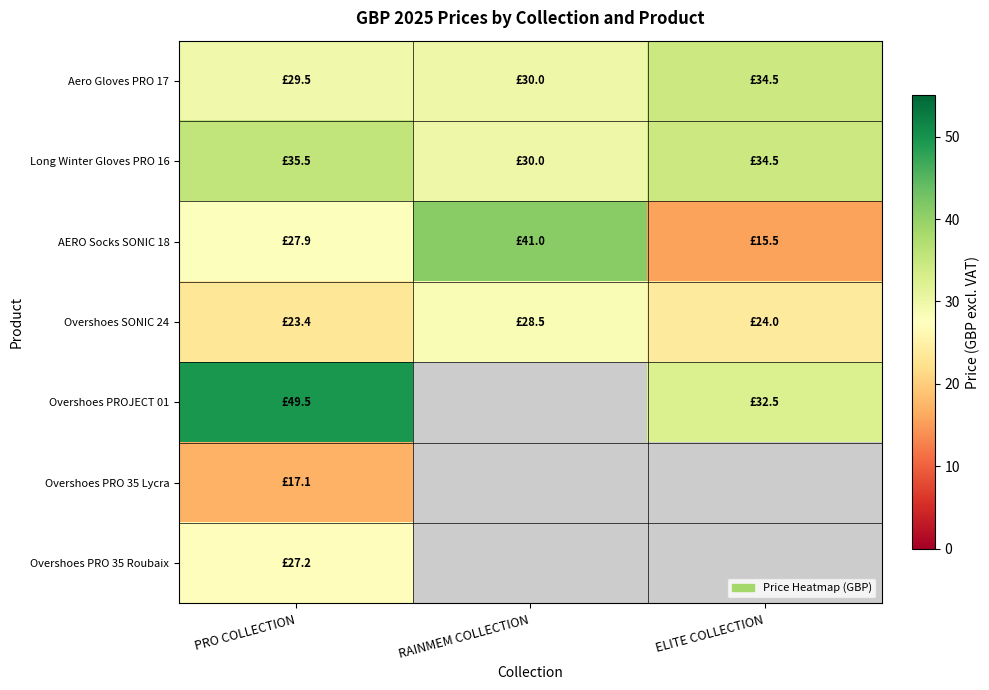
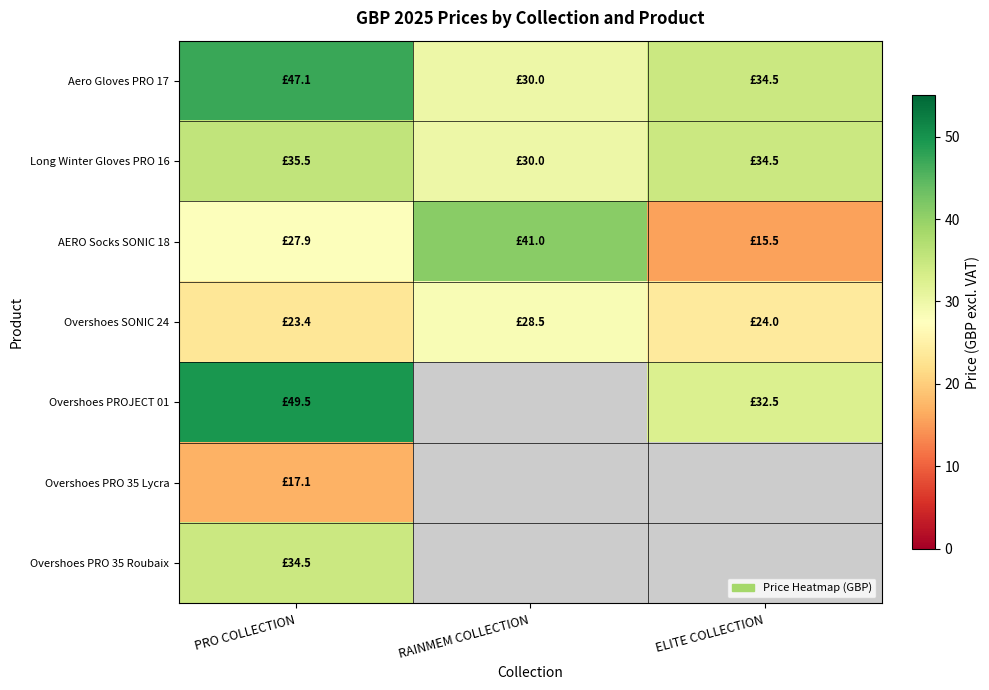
Aero Gloves PRO 17, PRO COLLECTION: £29.5 -> £47.1
Overshoes PRO 35 Roubaix, PRO COLLECTION: £27.2 -> £34.5
